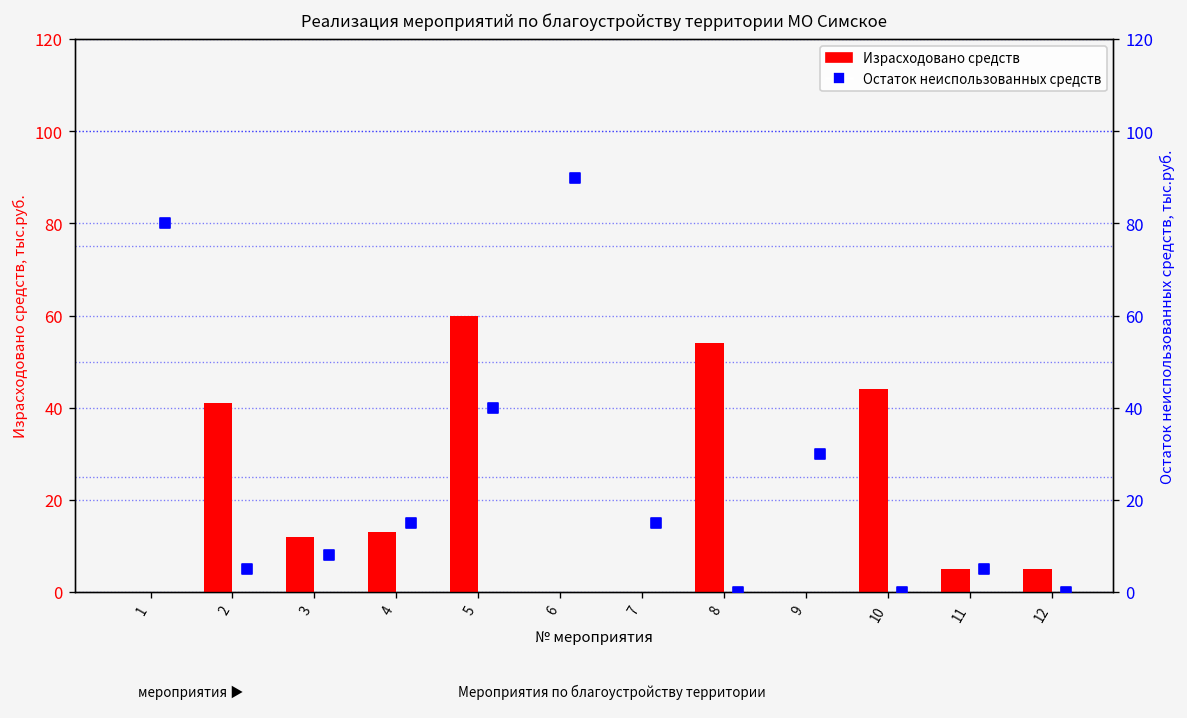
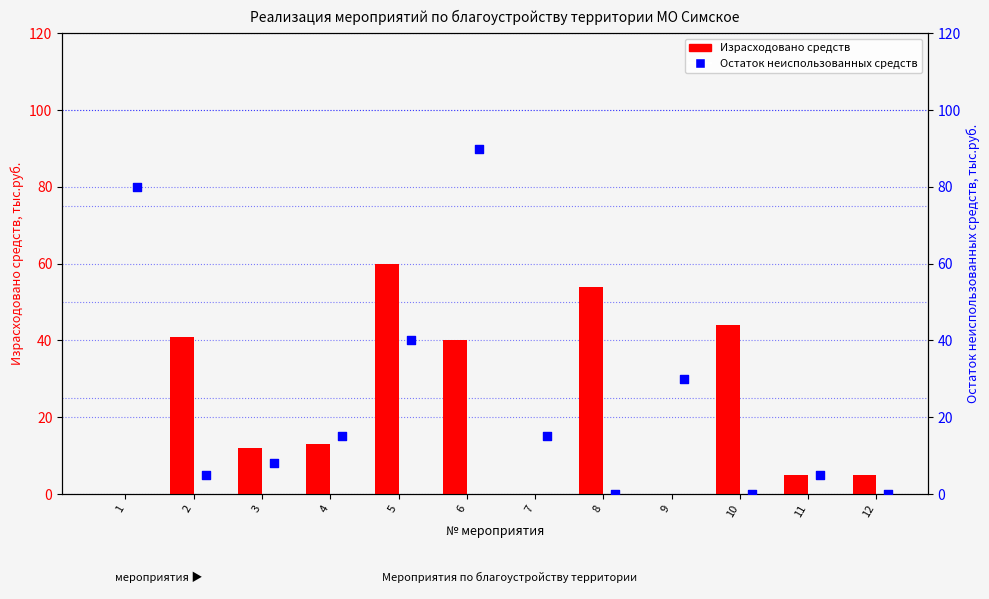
Израсходовано средств, 6: 0 -> 40
